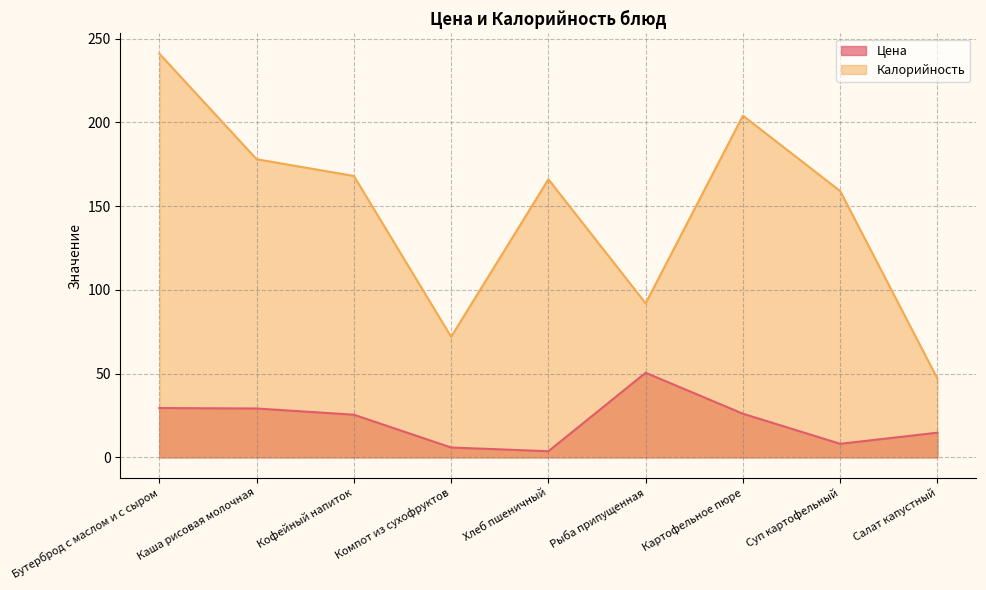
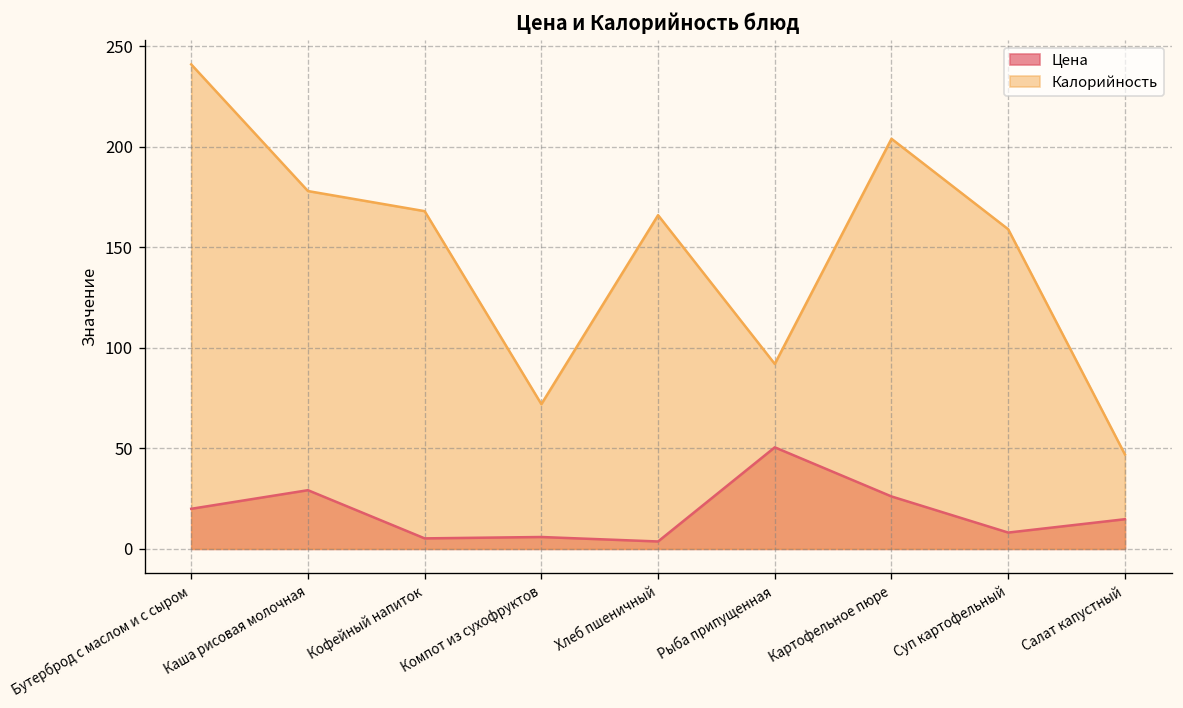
Цена, Бутерброд с маслом и с сыром: 29 -> 20
Цена, Кофейный напиток: 25 -> 5
